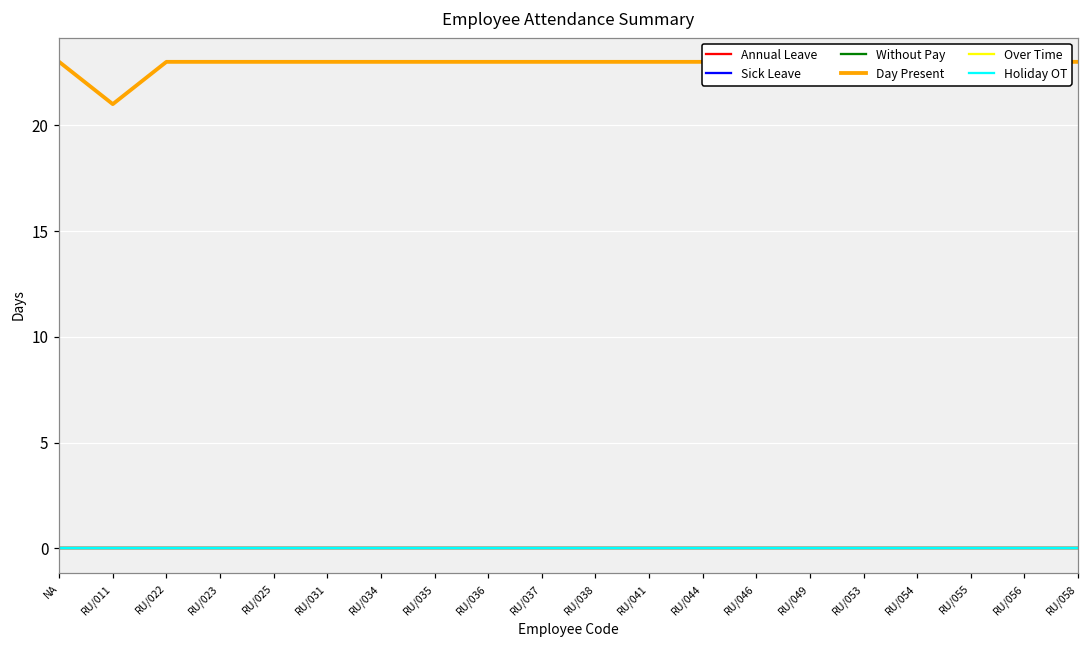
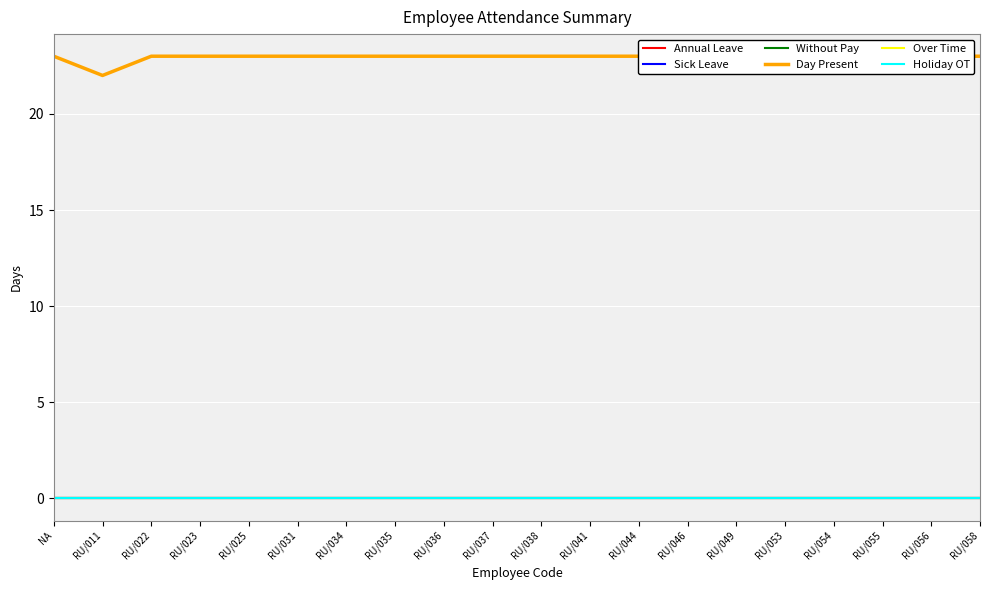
Day Present, RU/011: 21 -> 22
